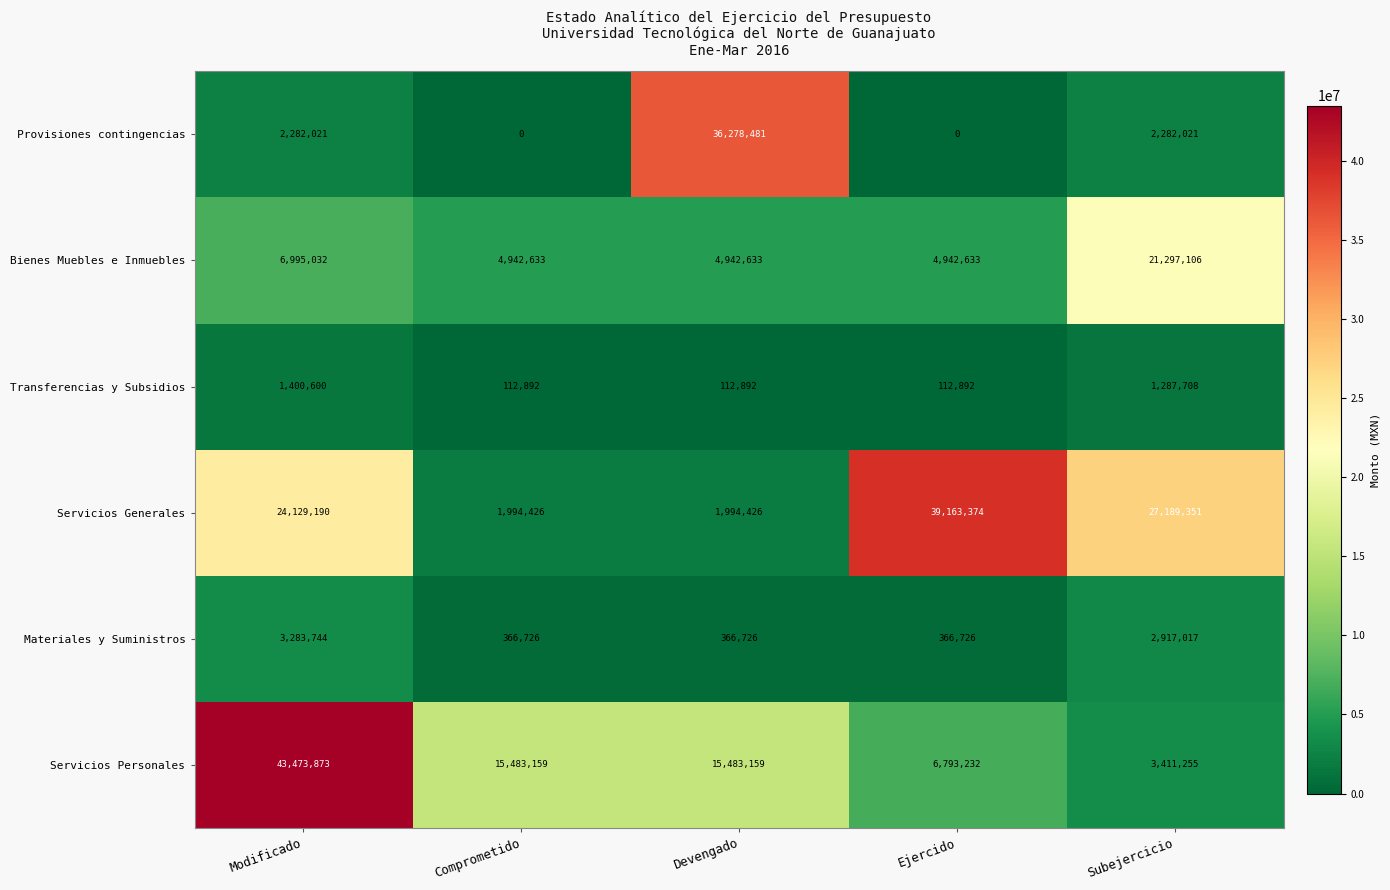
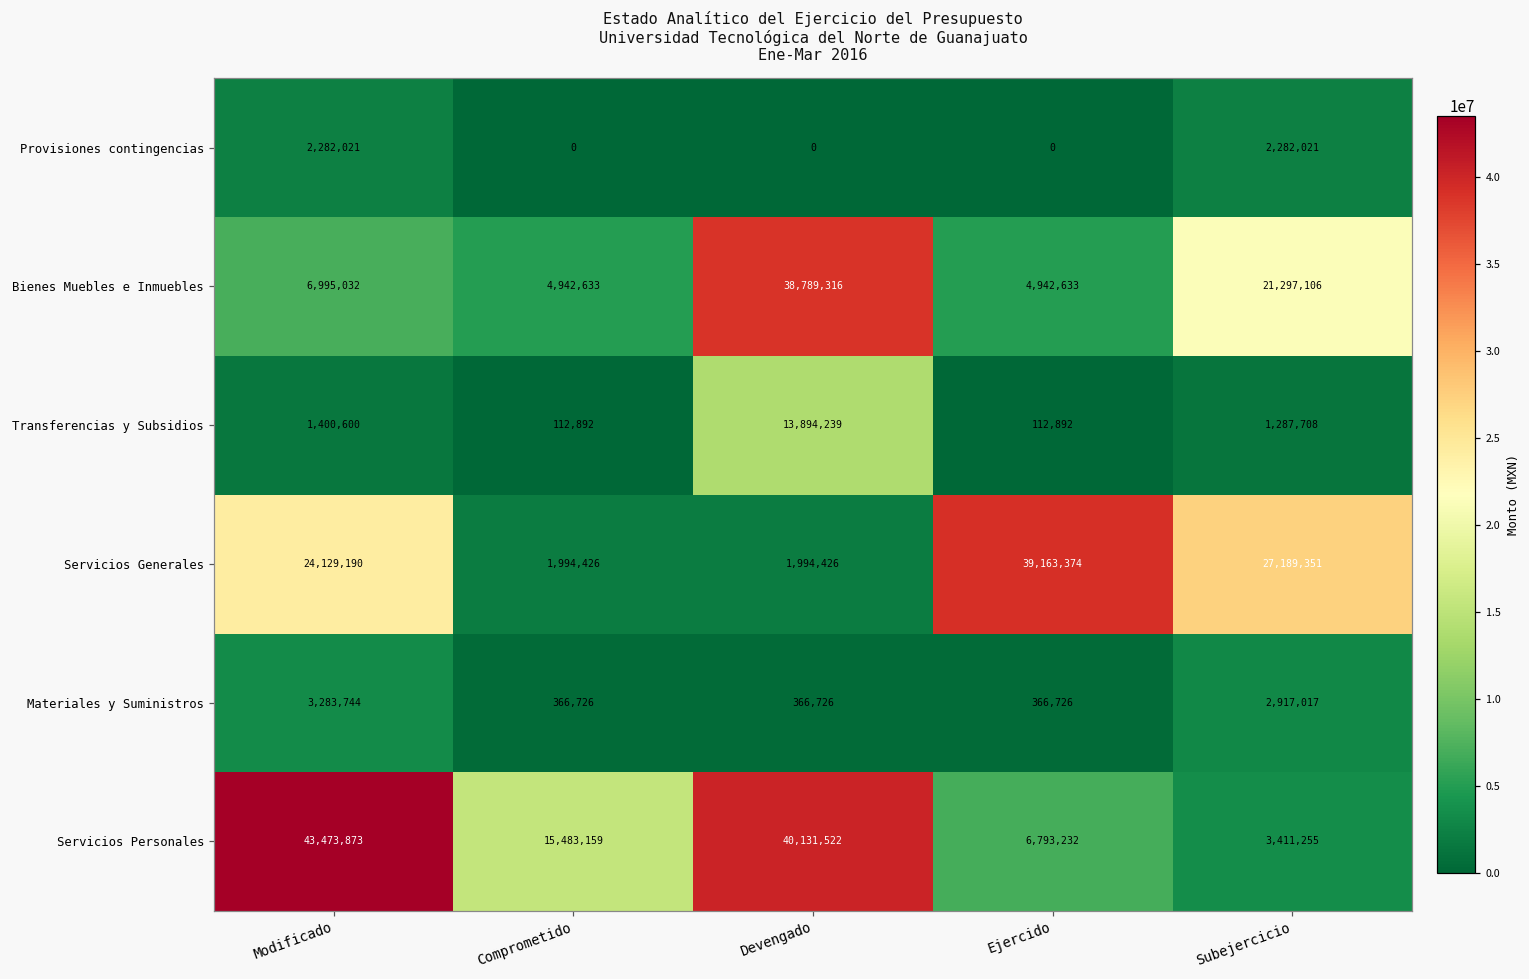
Provisiones contingencias, Devengado: 36,278,481 -> 0
Bienes Muebles e Inmuebles, Devengado: 4,942,633 -> 38,789,316
Transferencias y Subsidios, Devengado: 112,892 -> 13,894,239
Servicios Personales, Devengado: 15,483,159 -> 40,131,522
